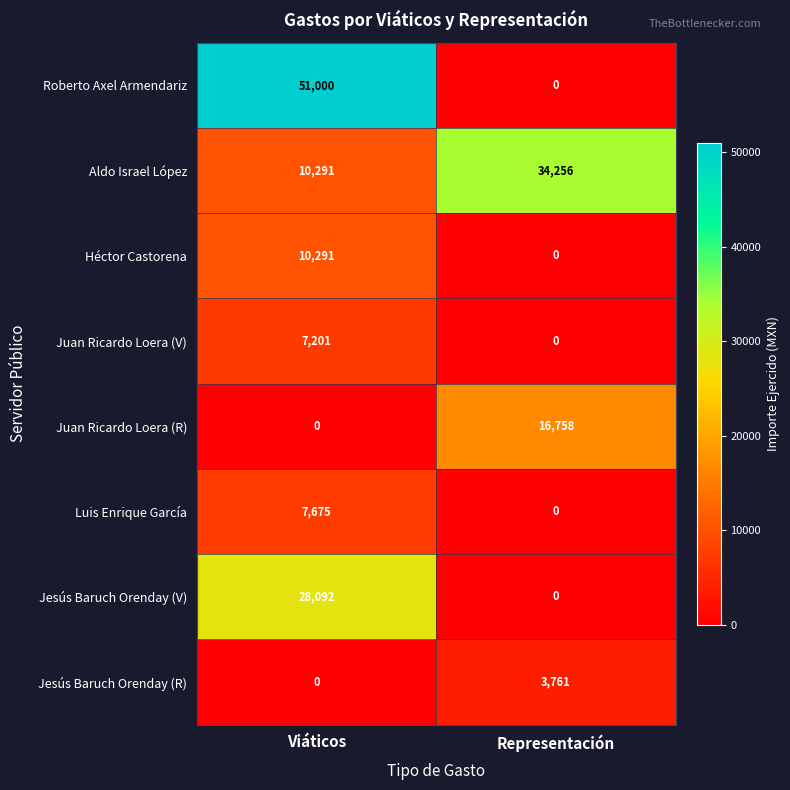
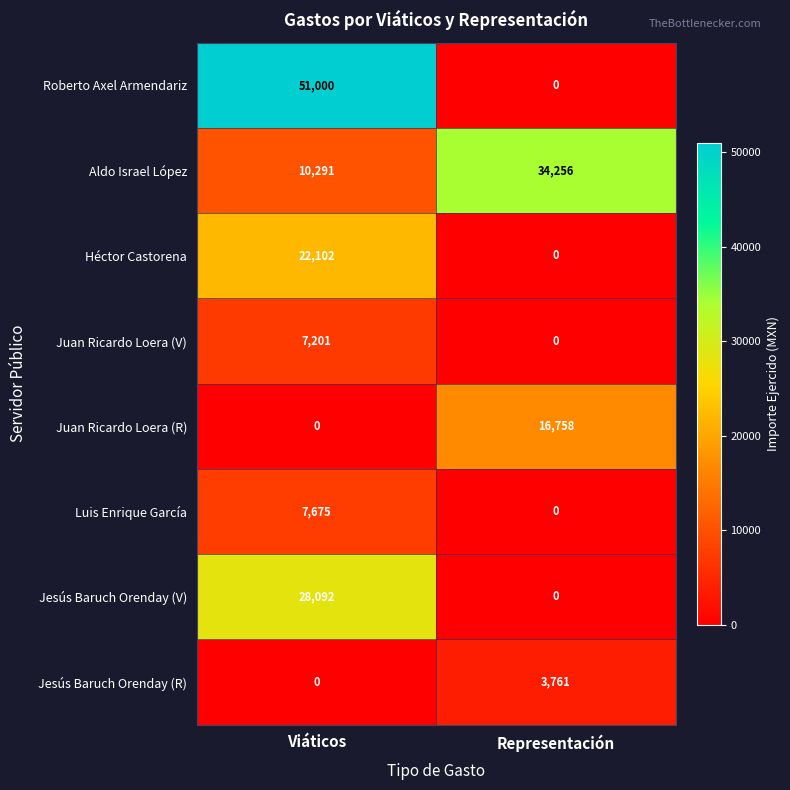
Héctor Castorena, Viáticos: 10,291 -> 22,102
